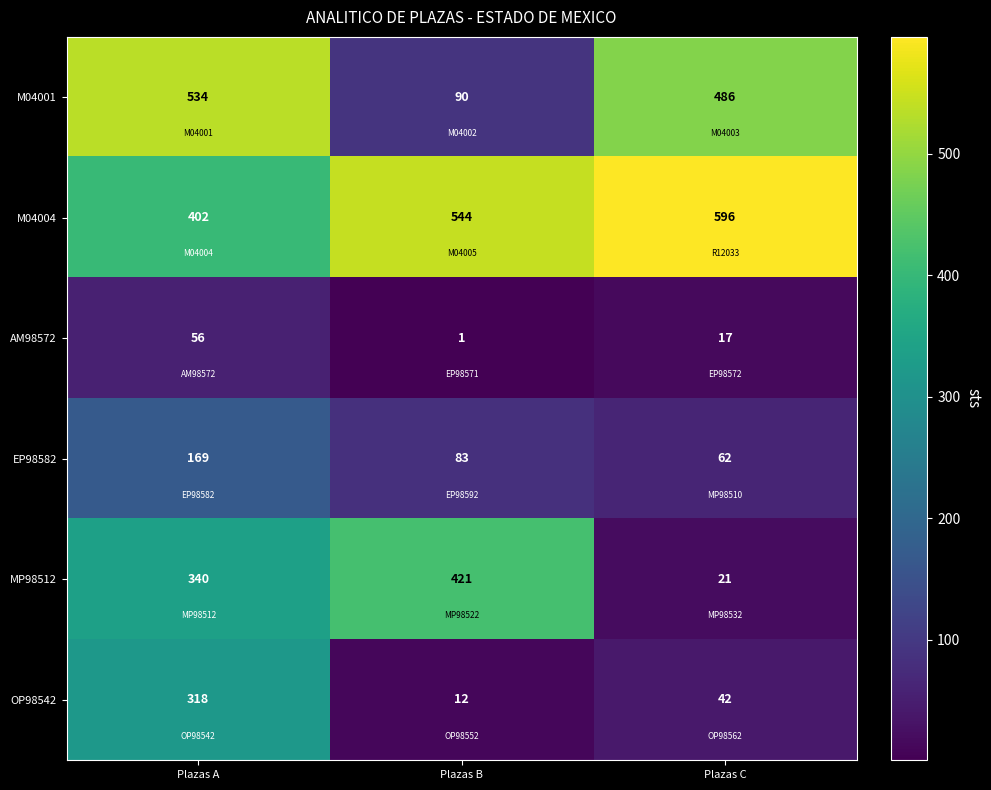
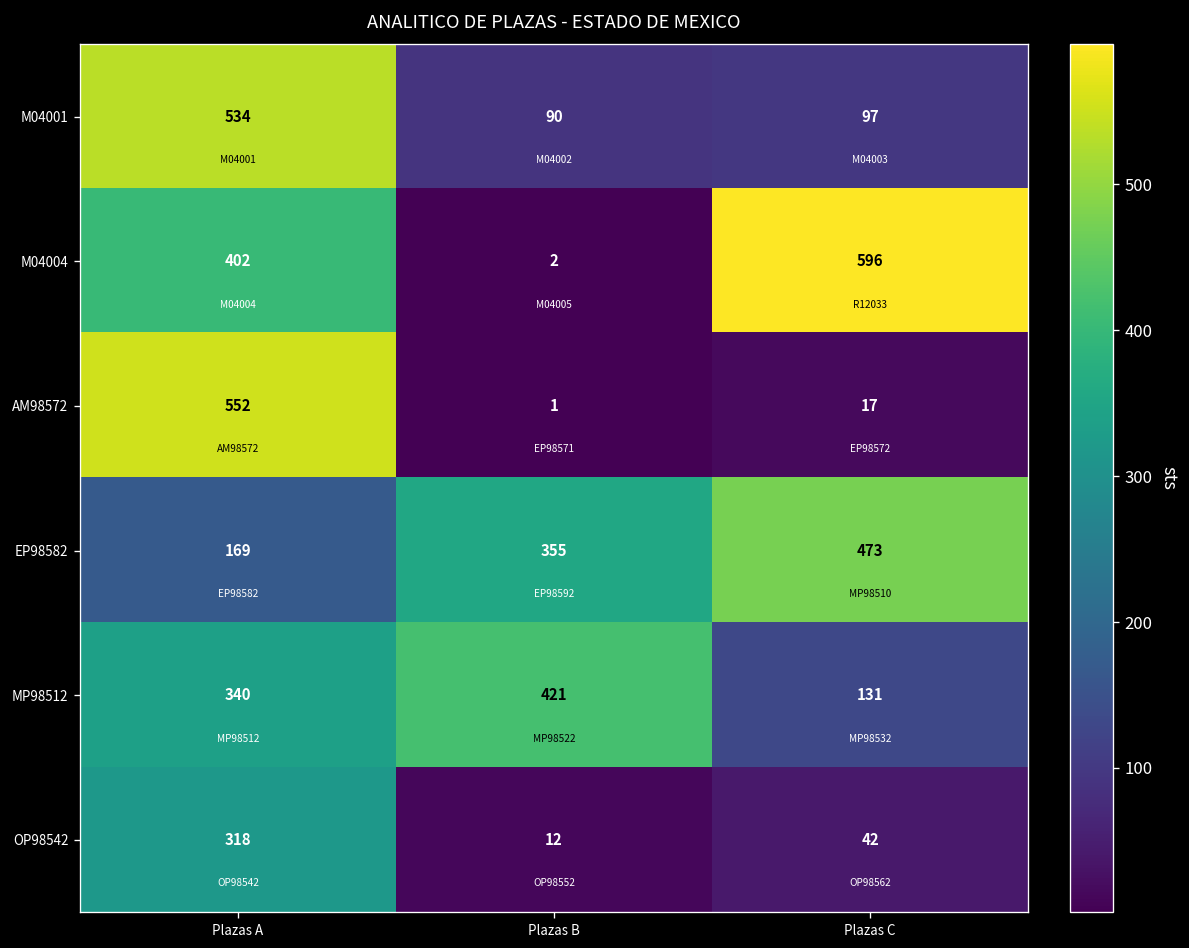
M04001, Plazas C: 486 -> 97
M04004, Plazas B: 544 -> 2
AM98572, Plazas A: 56 -> 552
EP98582, Plazas B: 83 -> 355
EP98582, Plazas C: 62 -> 473
MP98512, Plazas C: 21 -> 131
